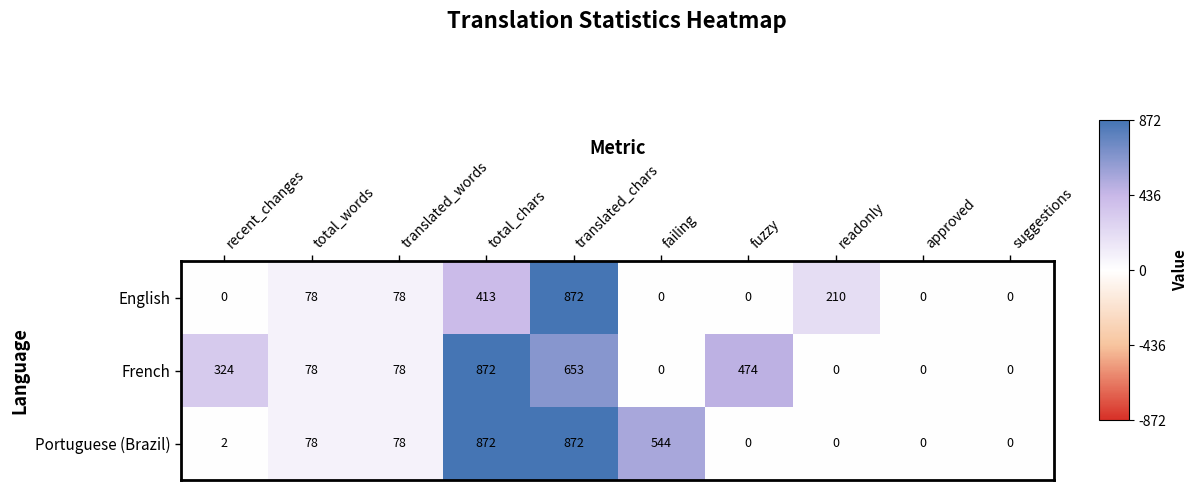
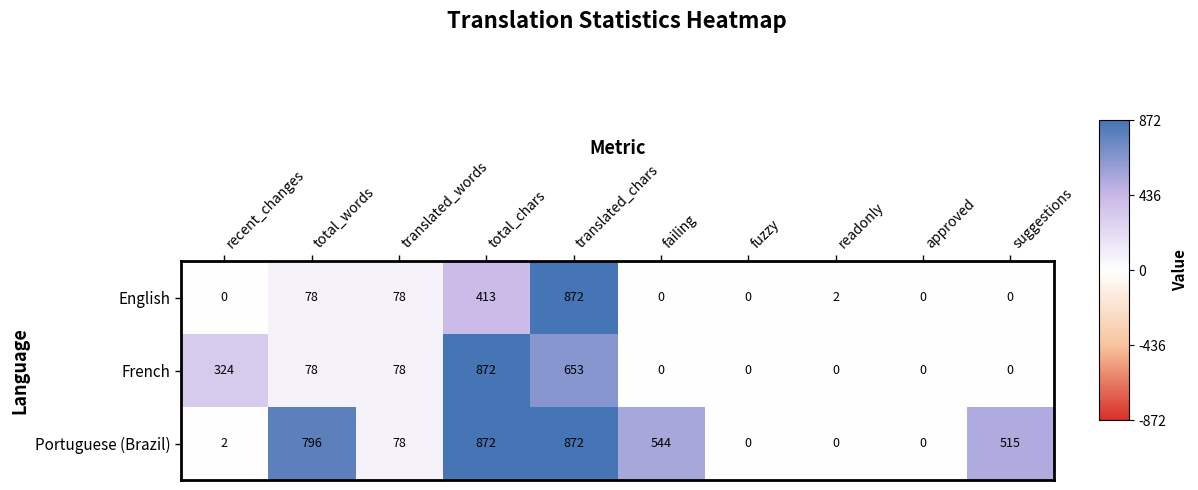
English, readonly: 210 -> 2
French, fuzzy: 474 -> 0
Portuguese (Brazil), total_words: 78 -> 796
Portuguese (Brazil), suggestions: 0 -> 515
